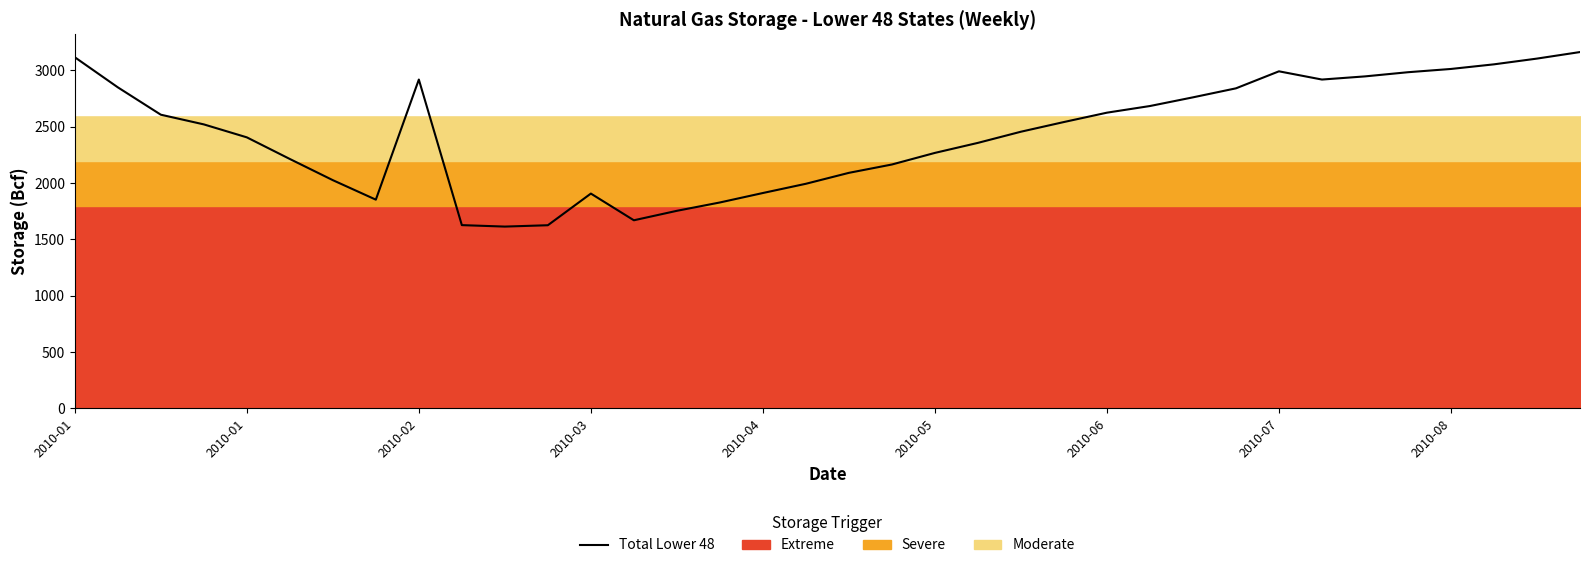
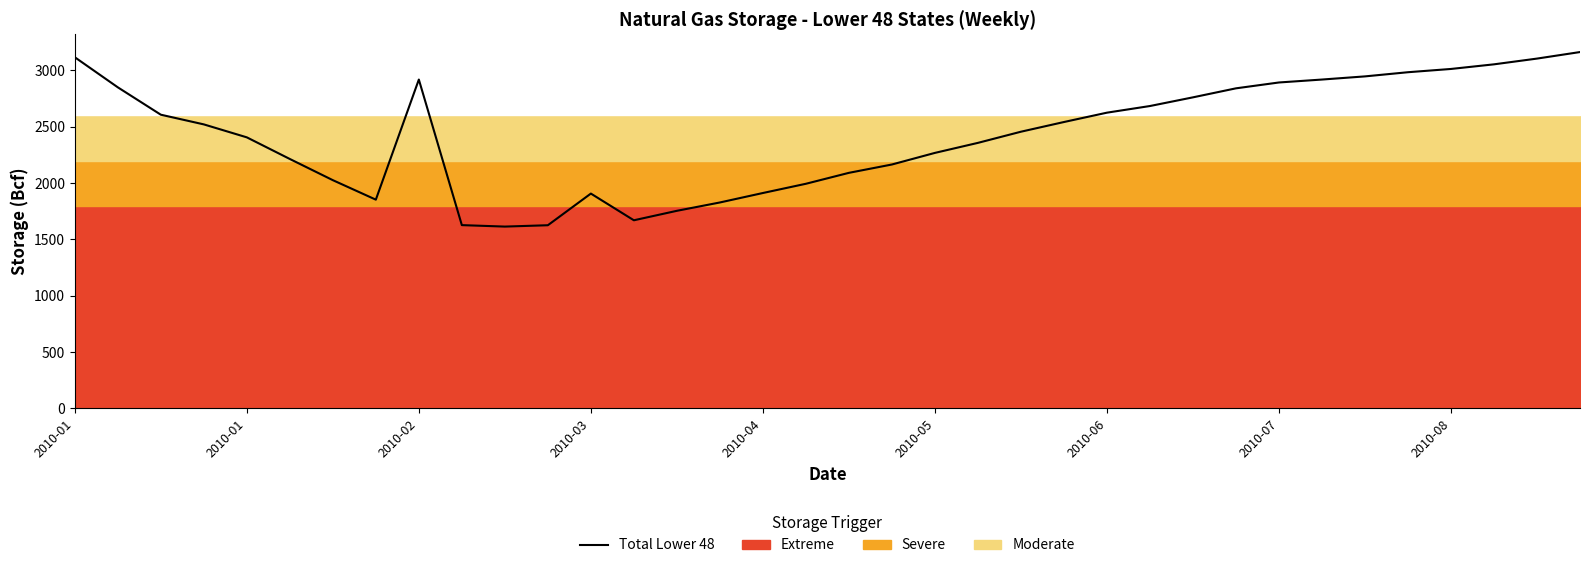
Total Lower 48, 2010-07: 2990 -> 2890
